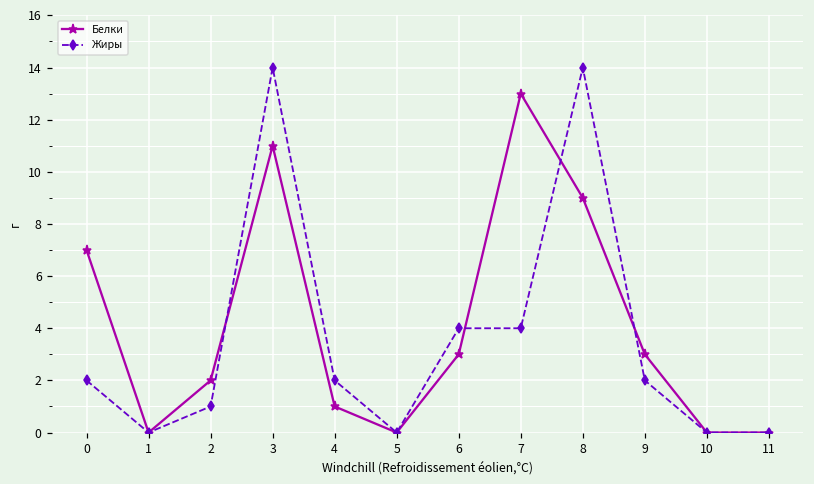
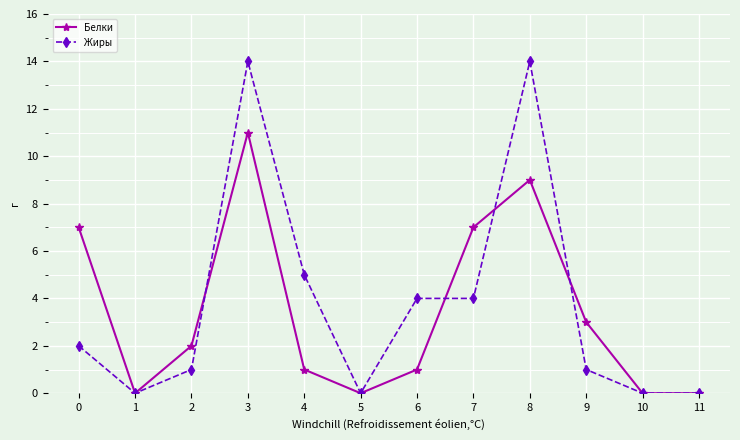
Жиры, 4: 2 -> 5
Белки, 6: 3 -> 1
Белки, 7: 13 -> 7
Жиры, 9: 2 -> 1
